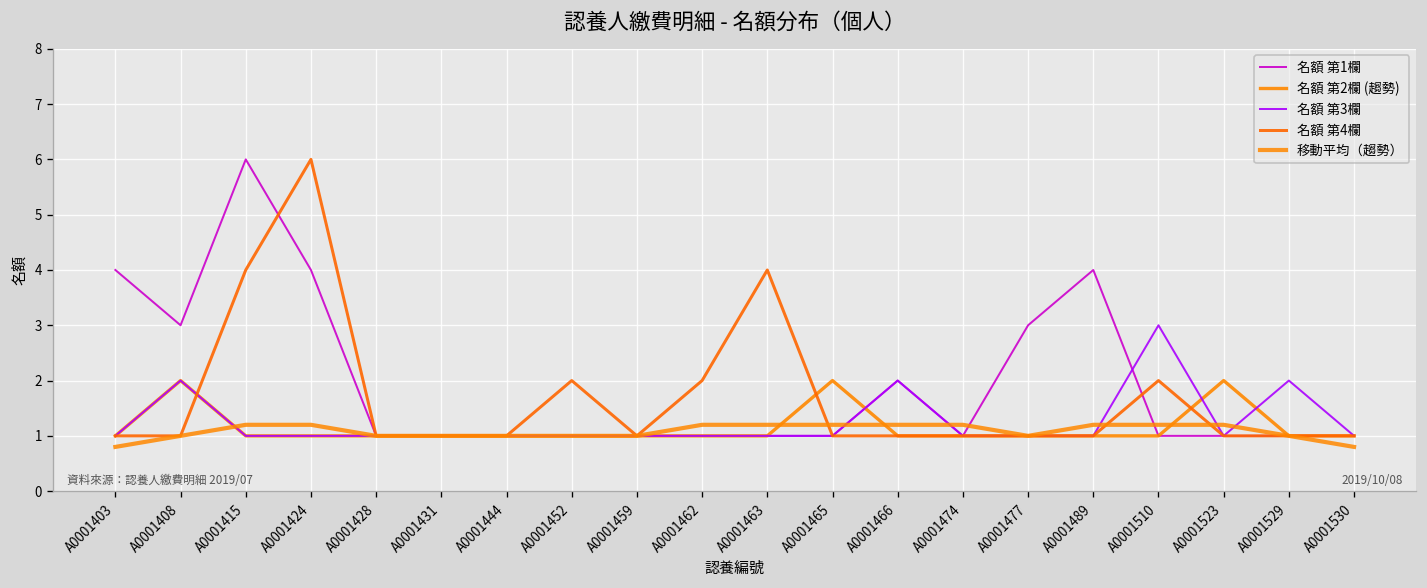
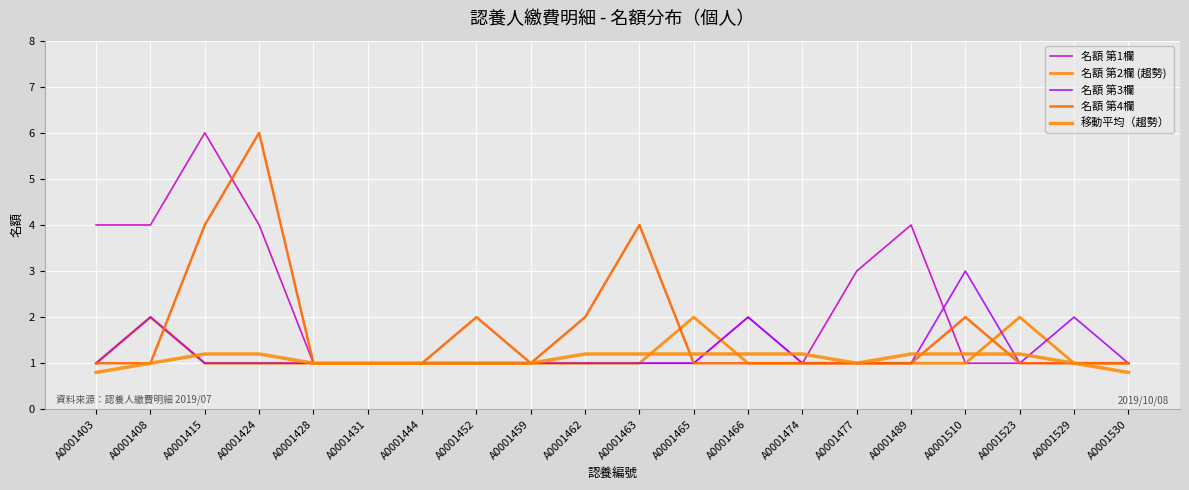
名額 第1欄, A0001408: 3 -> 4
